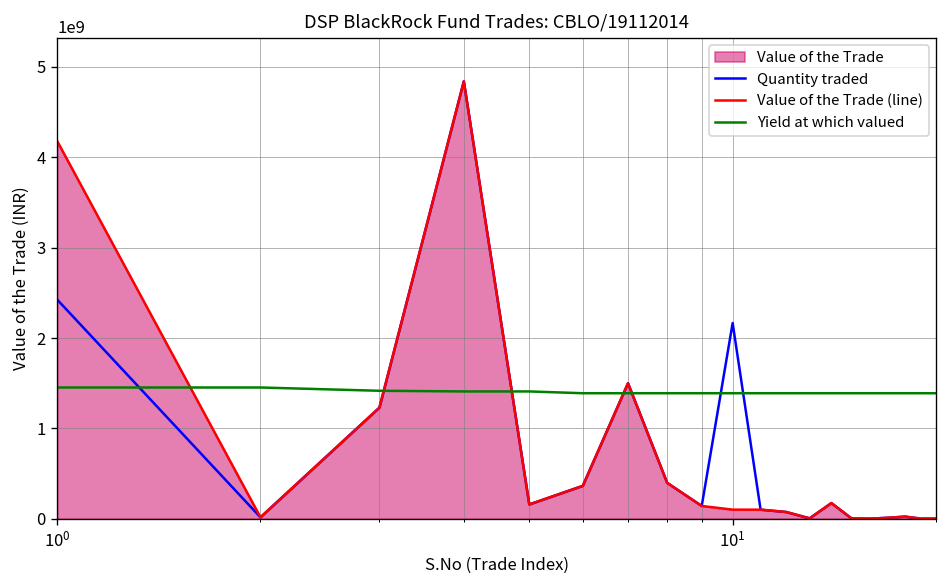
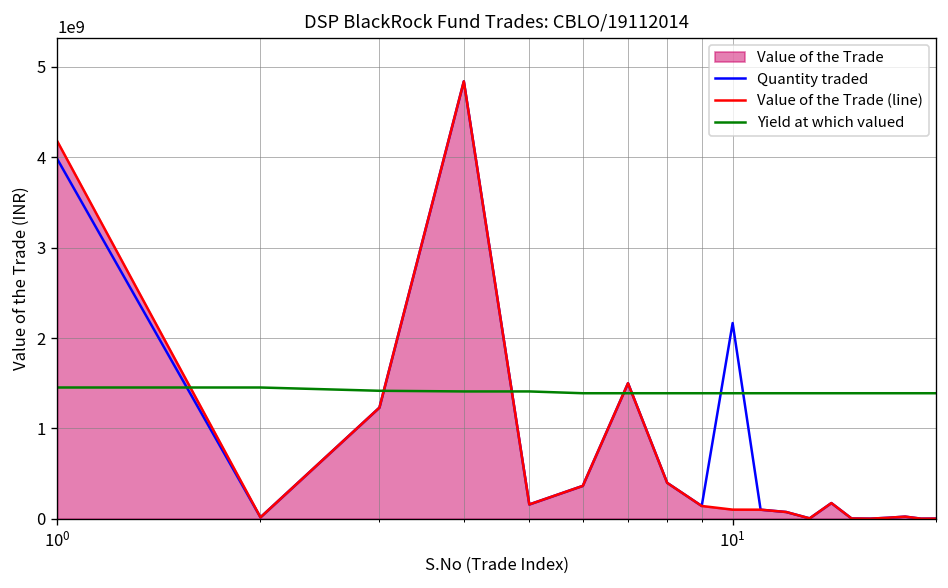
Quantity traded, 10^0: 2400000000 -> 4000000000
